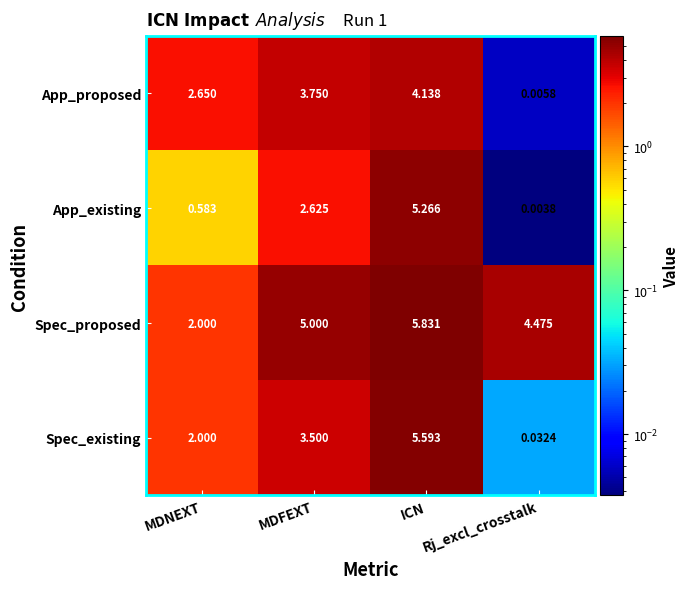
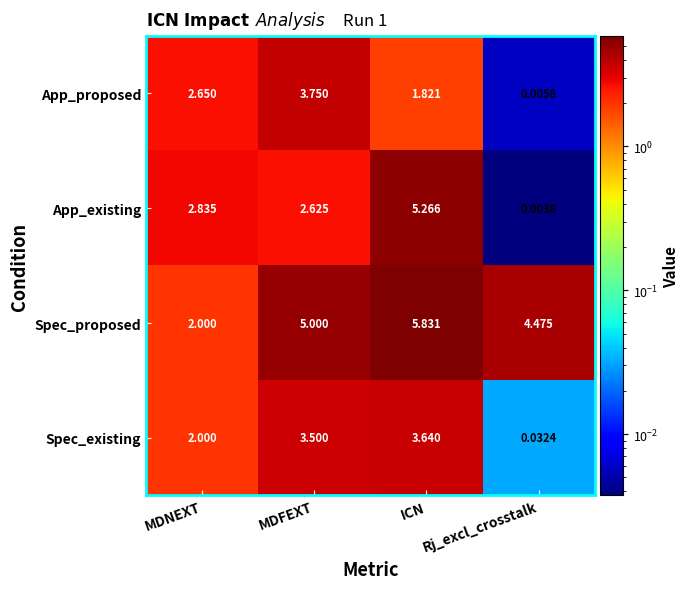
App_proposed, ICN: 4.138 -> 1.821
App_existing, MDNEXT: 0.583 -> 2.835
Spec_existing, ICN: 5.593 -> 3.640
